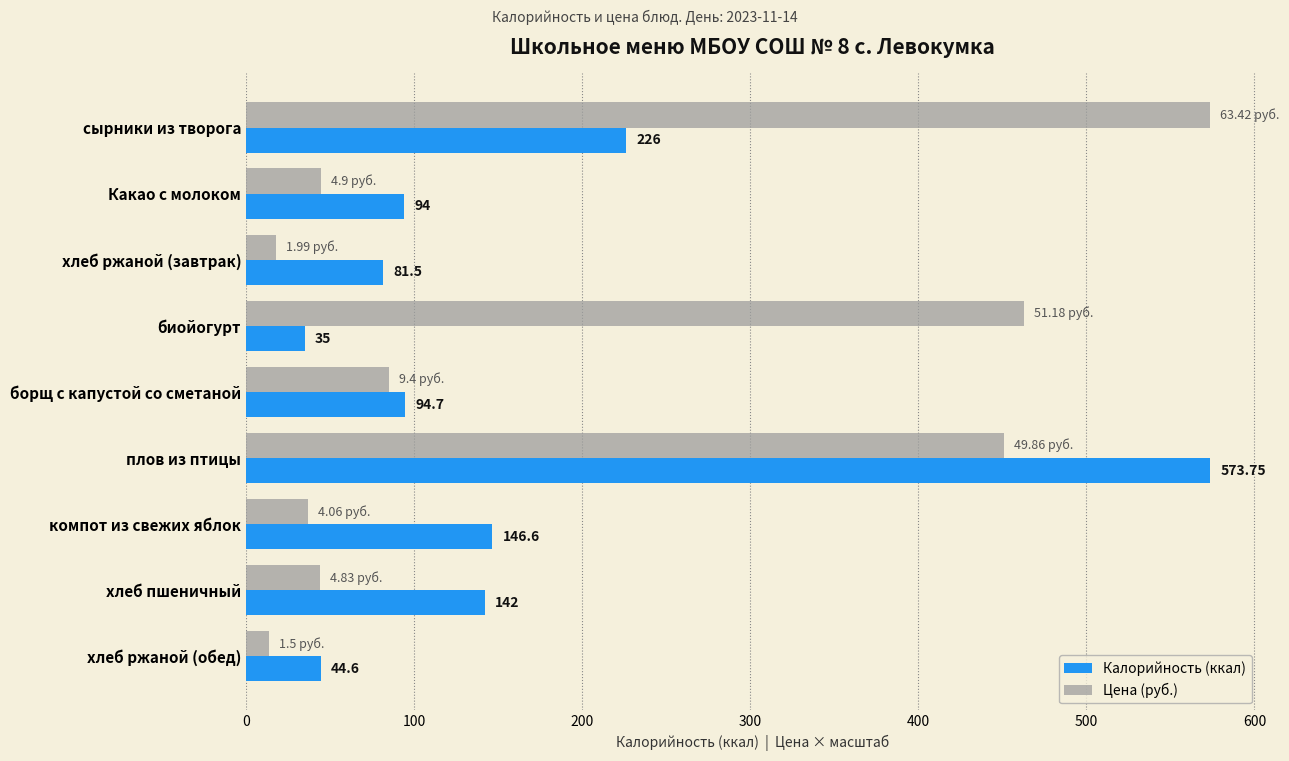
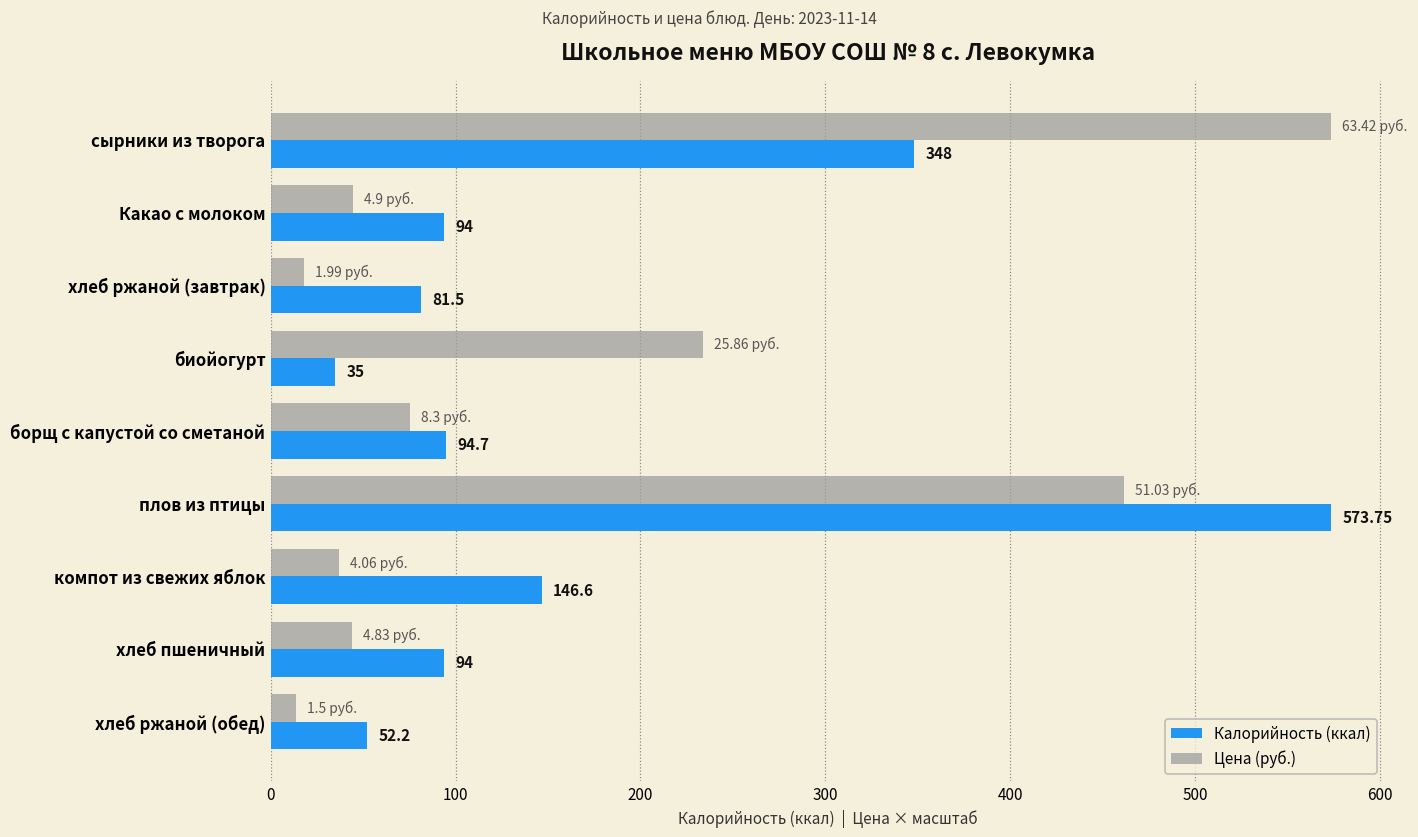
Калорийность (ккал), сырники из творога: 226 -> 348
Цена (руб.), биойогурт: 51.18 -> 25.86
Цена (руб.), борщ с капустой со сметаной: 9.4 -> 8.3
Цена (руб.), плов из птицы: 49.86 -> 51.03
Калорийность (ккал), хлеб пшеничный: 142 -> 94
Калорийность (ккал), хлеб ржаной (обед): 44.6 -> 52.2
